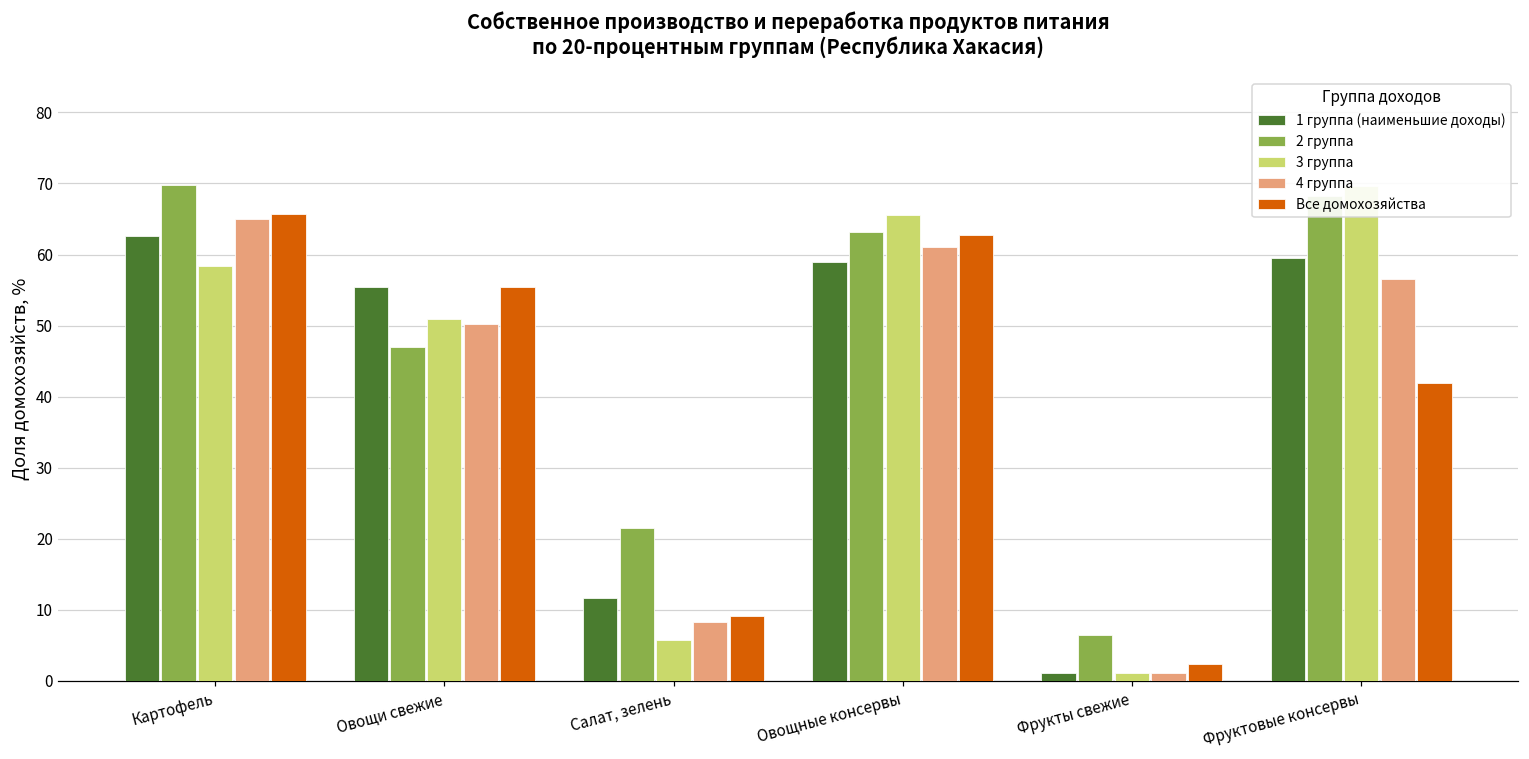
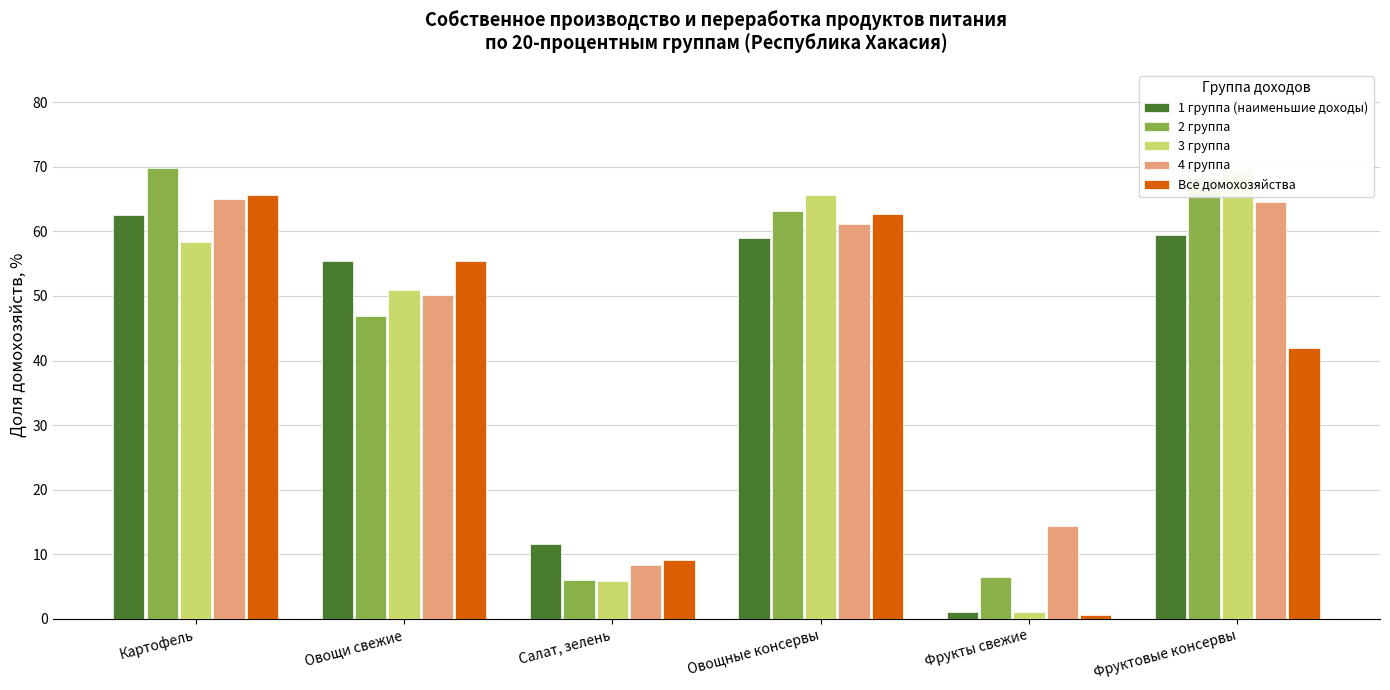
2 группа, Салат, зелень: 22 -> 6
4 группа, Фрукты свежие: 1 -> 14
Все домохозяйства, Фрукты свежие: 2 -> 1
4 группа, Фруктовые консервы: 57 -> 65
